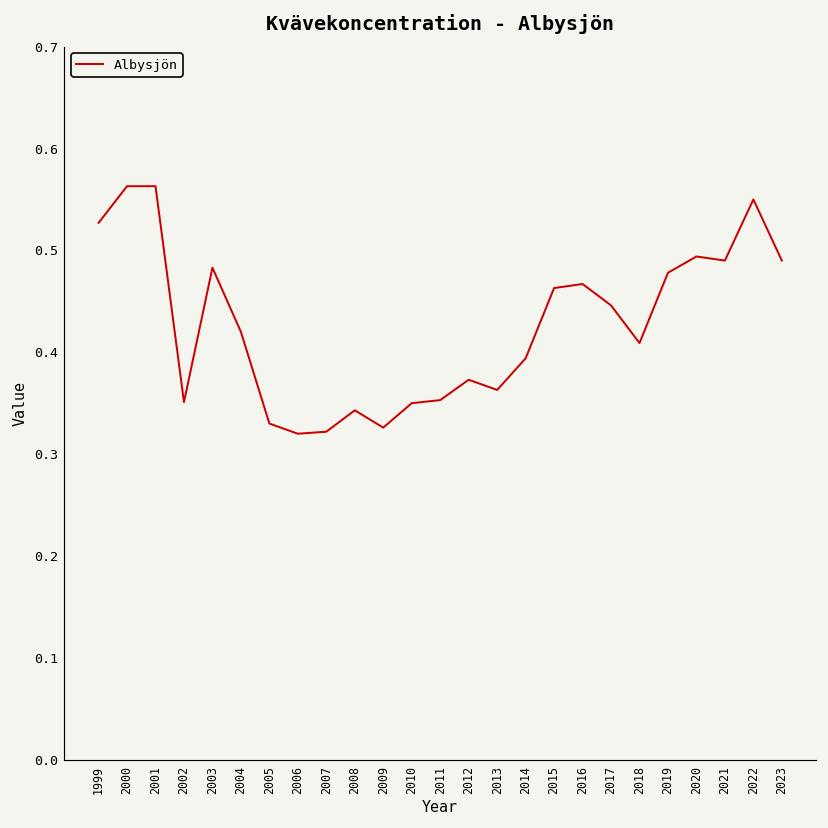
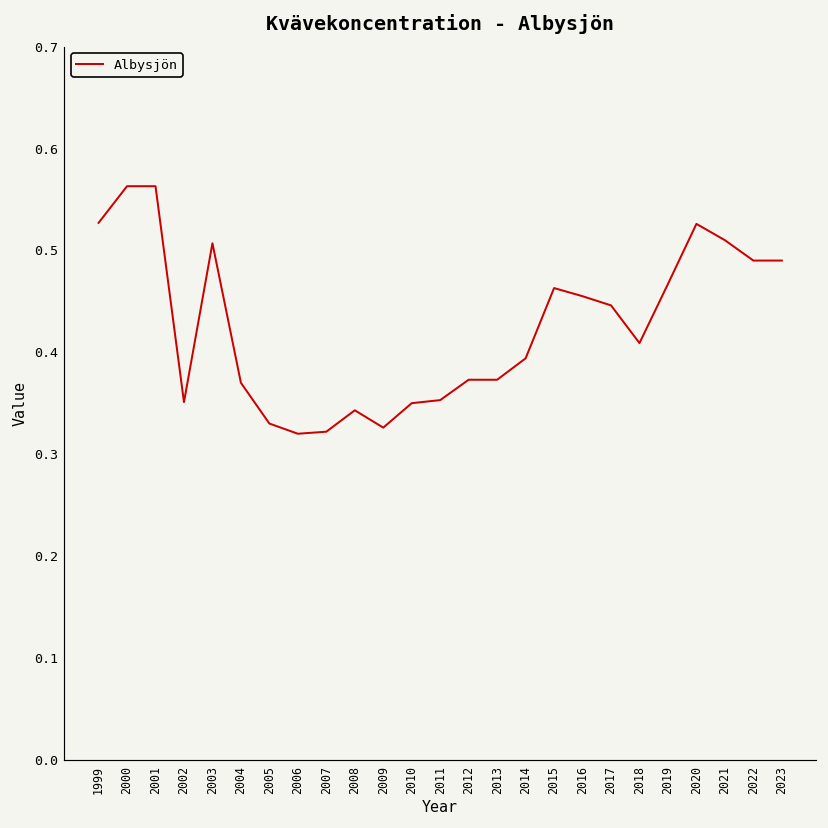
2003: 0.48 -> 0.51
2004: 0.42 -> 0.37
2013: 0.36 -> 0.37
2016: 0.47 -> 0.46
2019: 0.48 -> 0.47
2020: 0.49 -> 0.53
2021: 0.49 -> 0.51
2022: 0.55 -> 0.49
